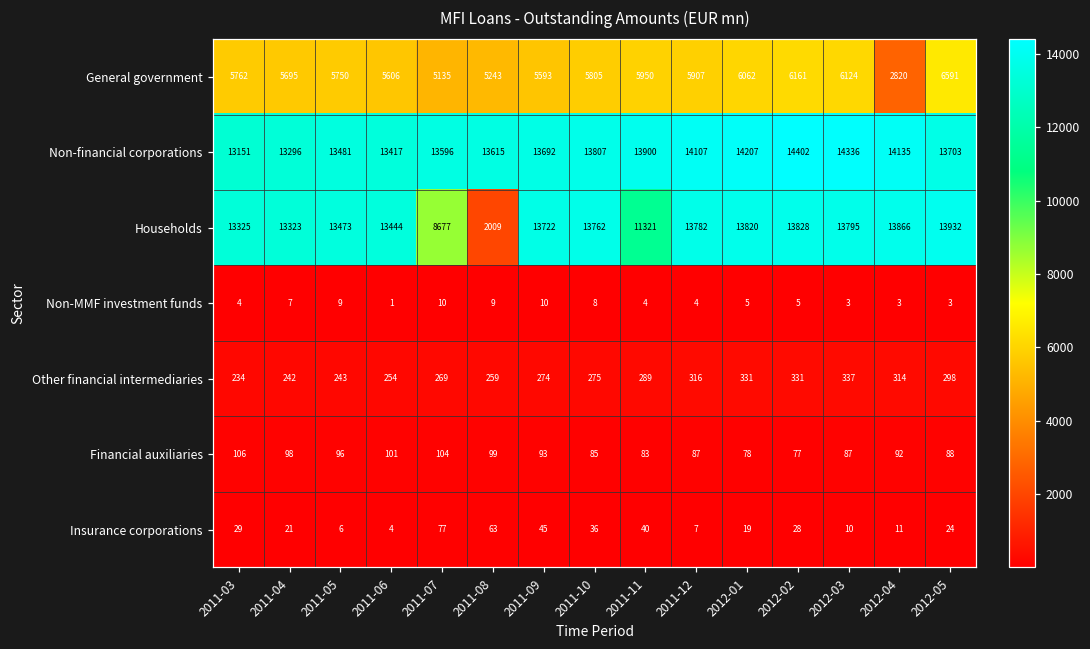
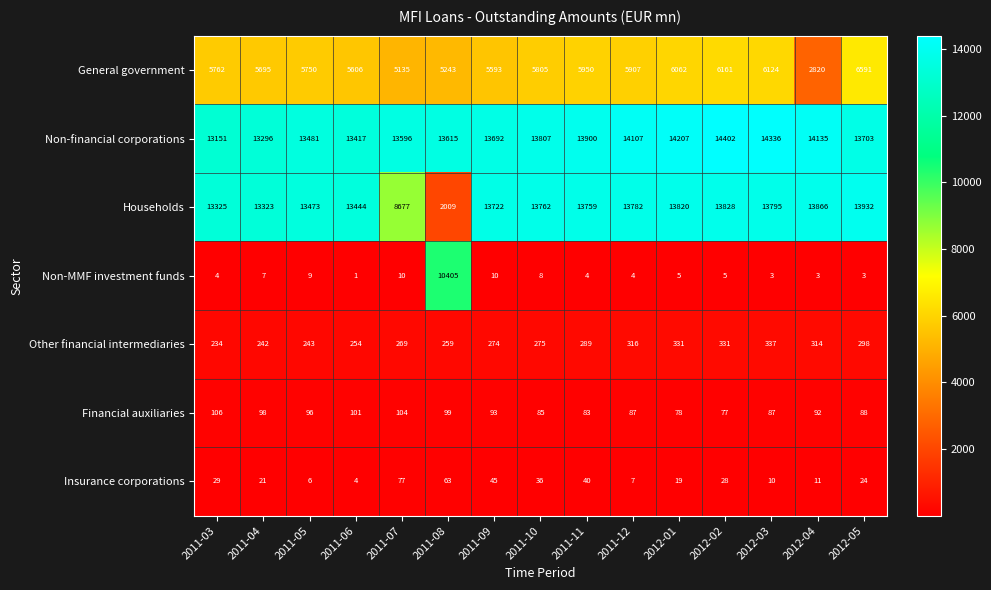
Households, 2011-11: 11321 -> 13759
Non-MMF investment funds, 2011-08: 9 -> 10405
